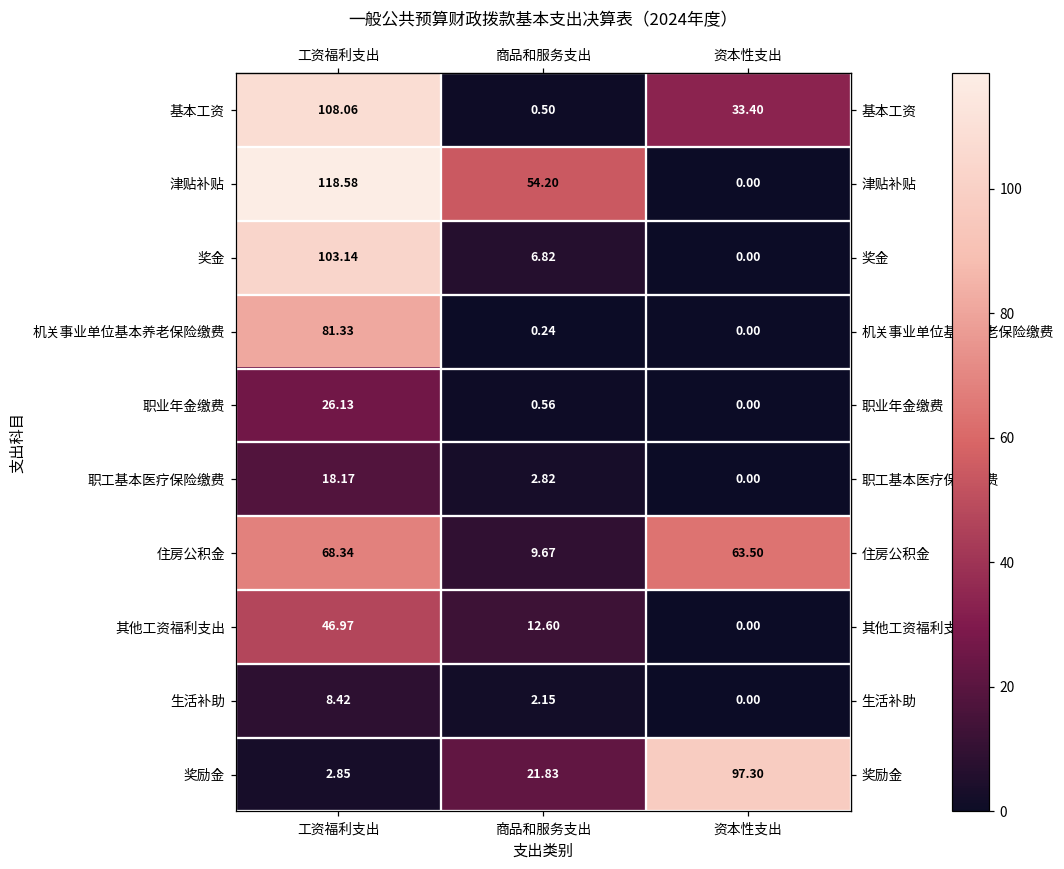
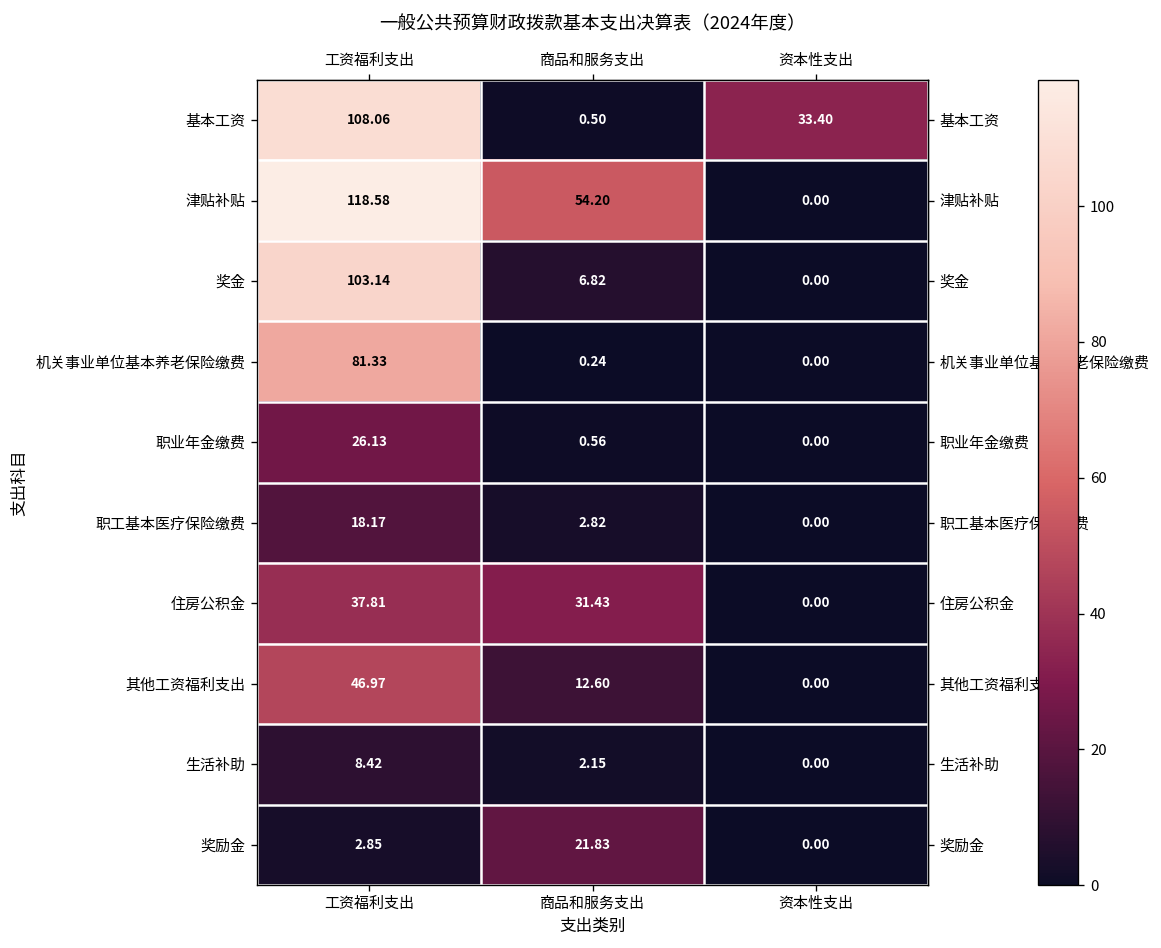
住房公积金, 工资福利支出: 68.34 -> 37.81
住房公积金, 商品和服务支出: 9.67 -> 31.43
住房公积金, 资本性支出: 63.50 -> 0.00
奖励金, 资本性支出: 97.30 -> 0.00
